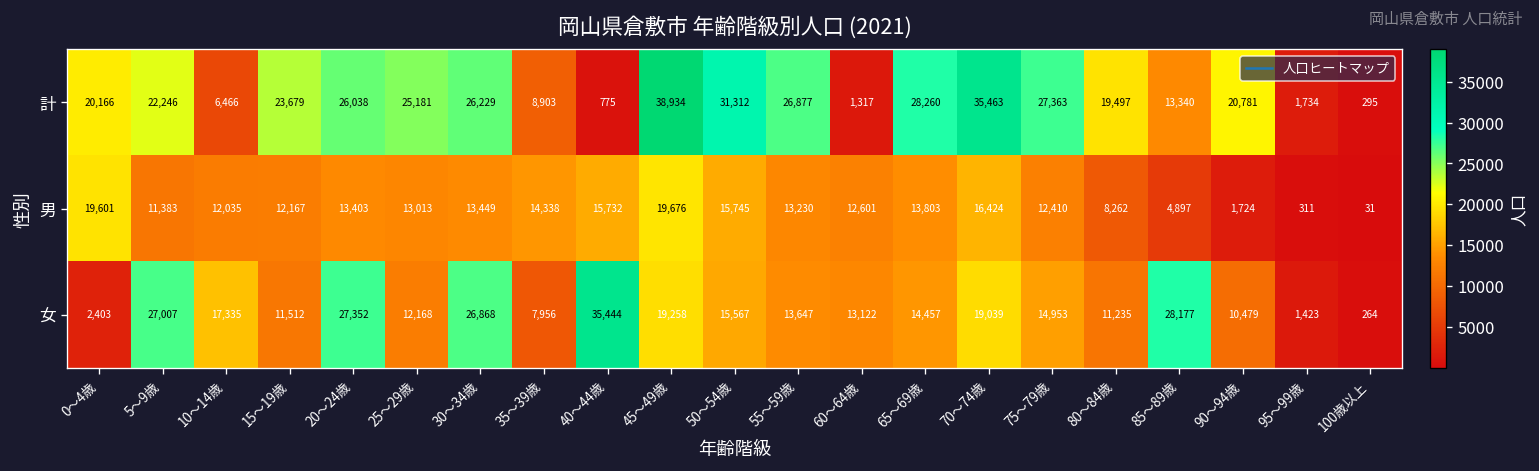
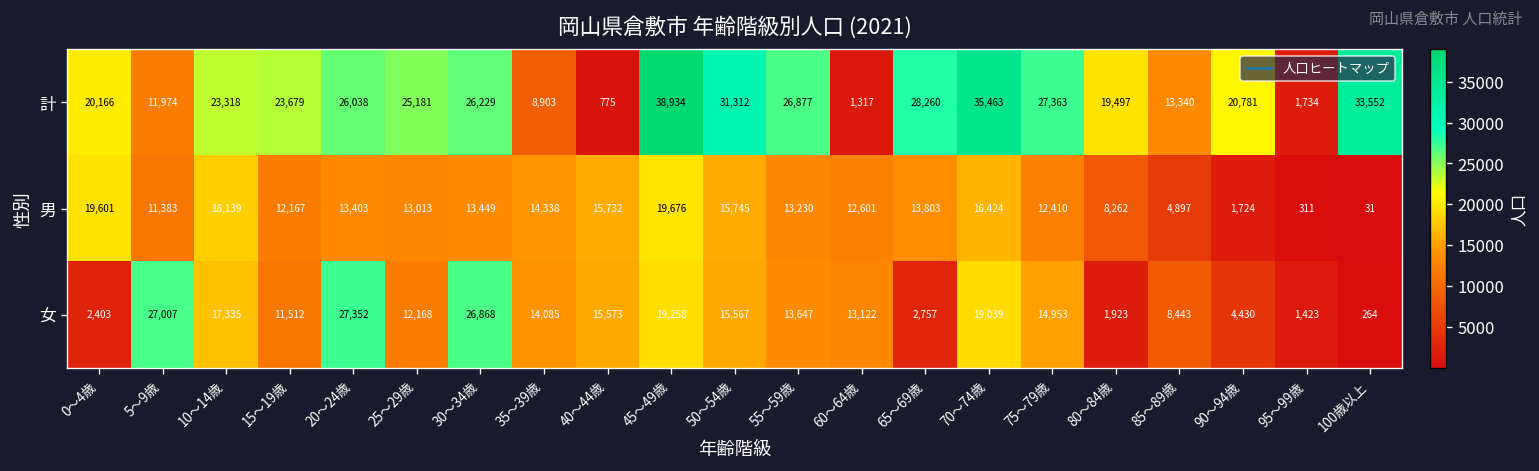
計, 5～9歳: 22,246 -> 11,974
計, 10～14歳: 6,466 -> 23,318
計, 100歳以上: 295 -> 33,552
男, 10～14歳: 12,035 -> 18,139
女, 35～39歳: 7,956 -> 14,085
女, 40～44歳: 35,444 -> 15,573
女, 65～69歳: 14,457 -> 2,757
女, 80～84歳: 11,235 -> 1,923
女, 85～89歳: 28,177 -> 8,443
女, 90～94歳: 10,479 -> 4,430
